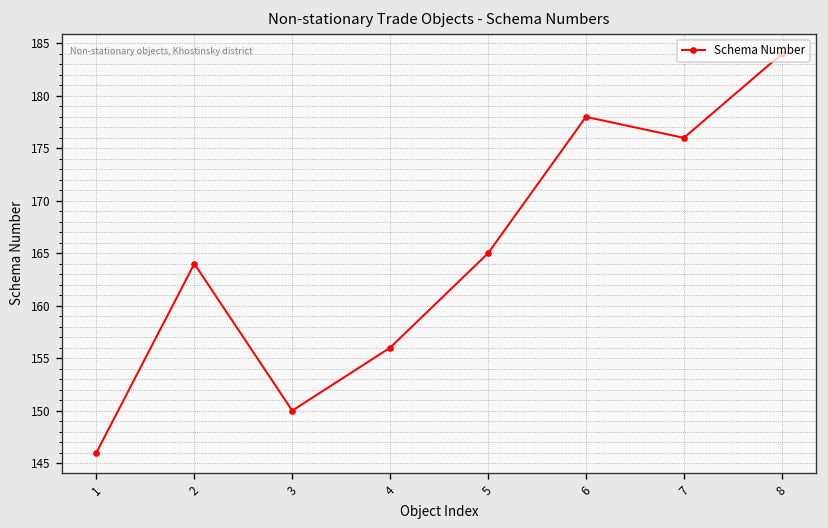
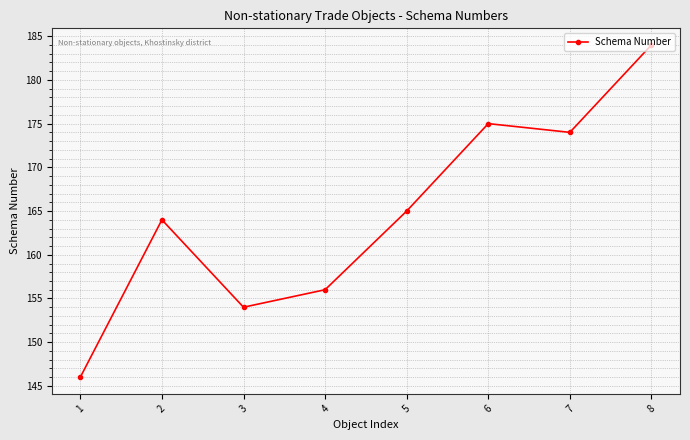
3: 150 -> 154
6: 178 -> 175
7: 176 -> 174
